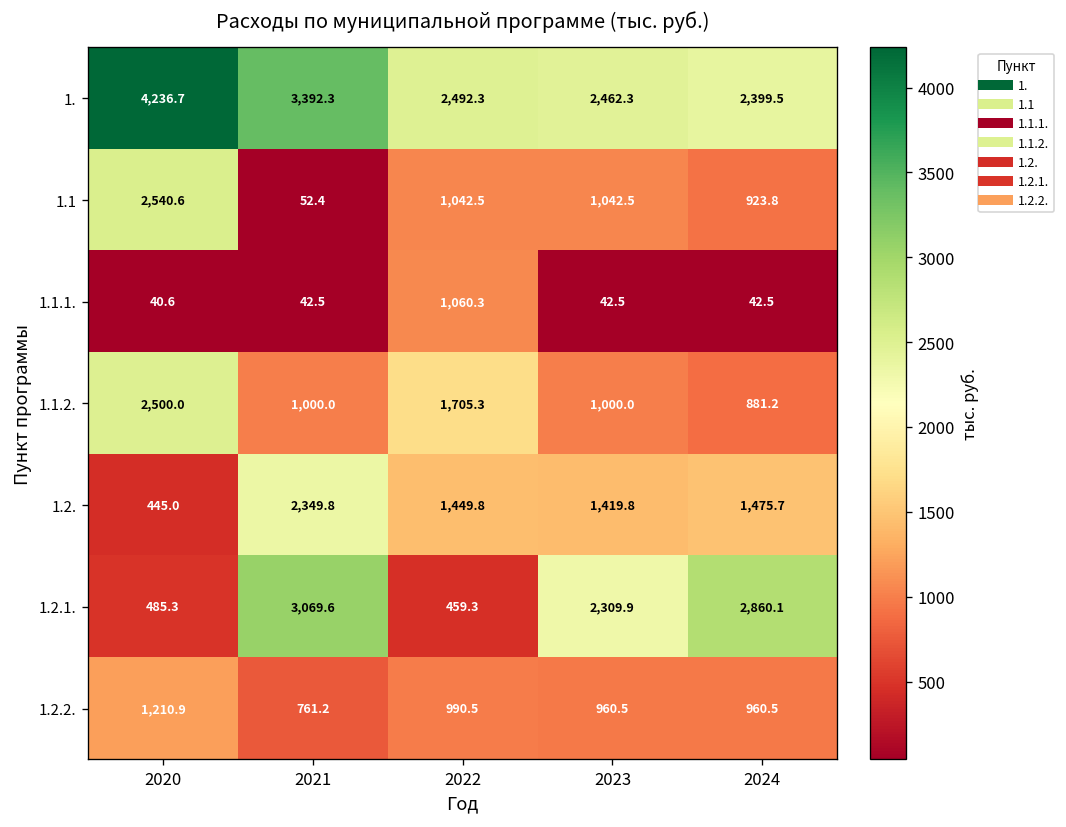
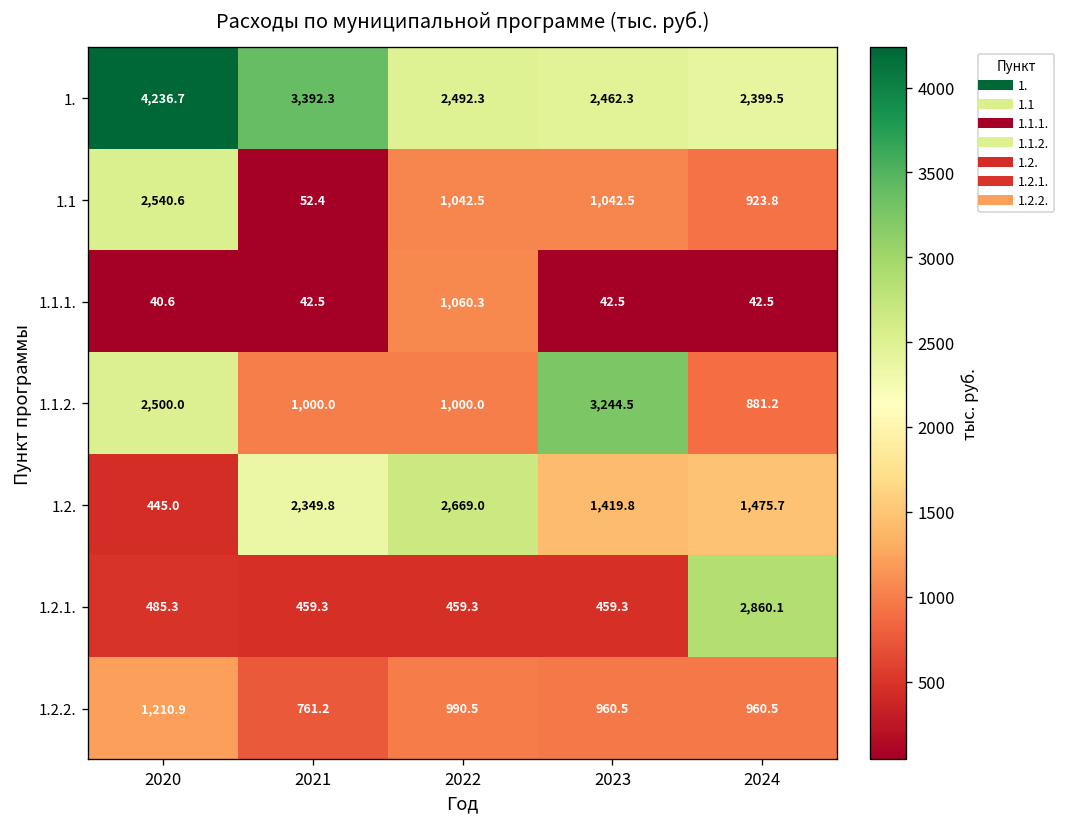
1.1.2., 2022: 1,705.3 -> 1,000.0
1.1.2., 2023: 1,000.0 -> 3,244.5
1.2., 2022: 1,449.8 -> 2,669.0
1.2.1., 2021: 3,069.6 -> 459.3
1.2.1., 2023: 2,309.9 -> 459.3
